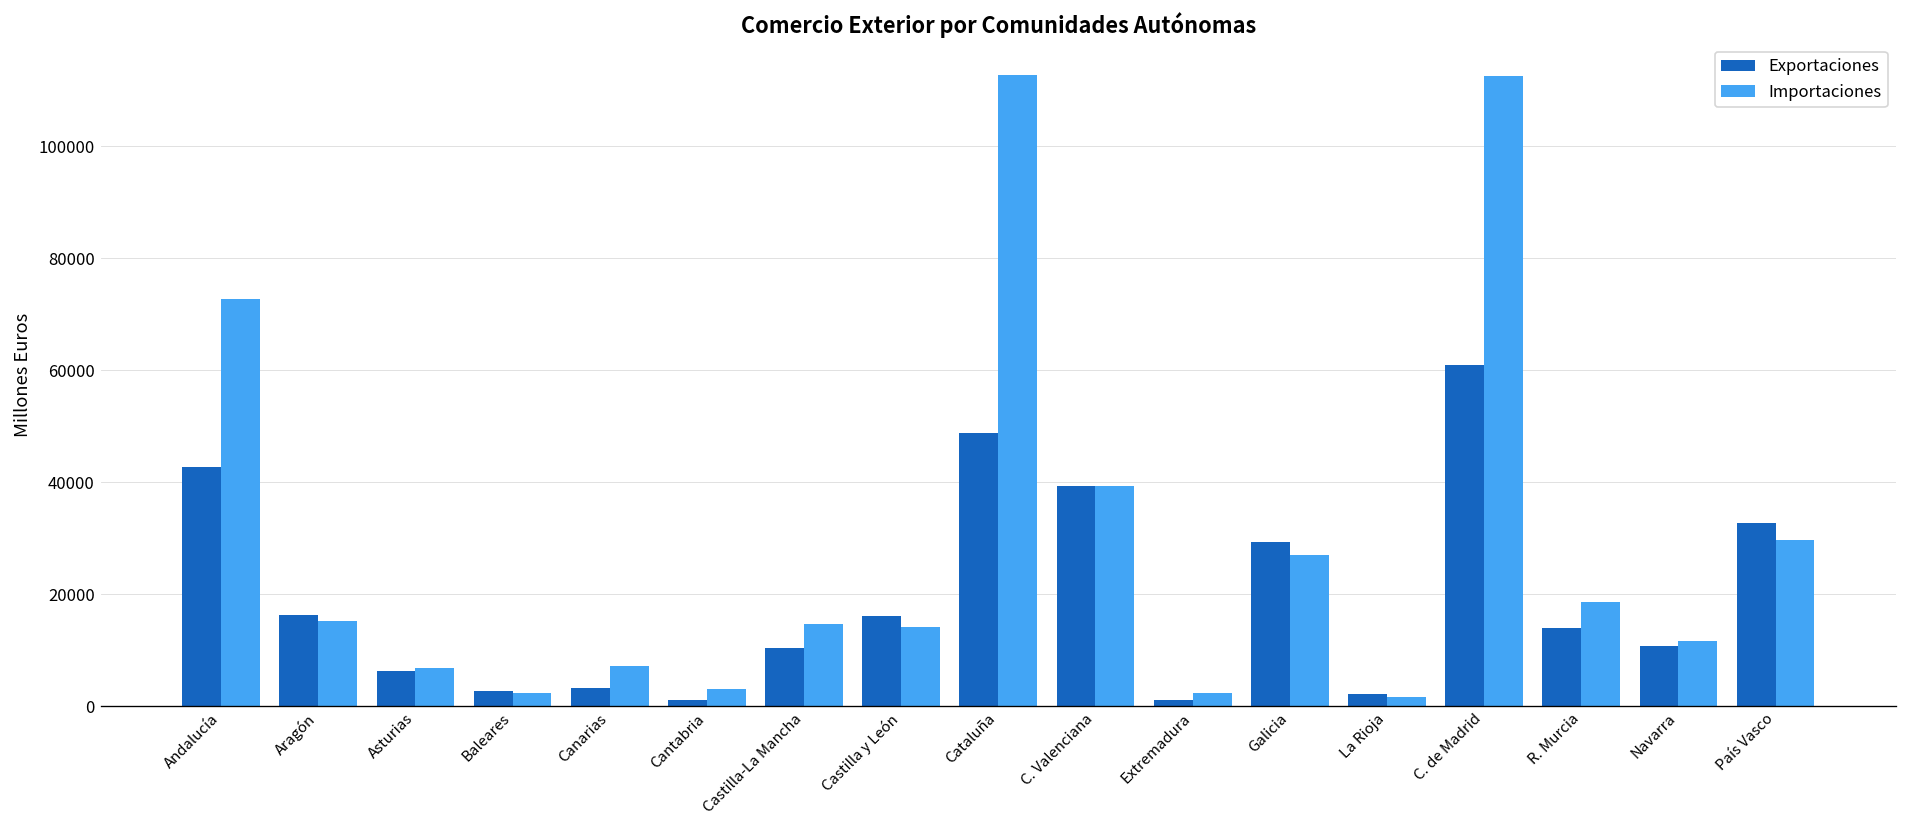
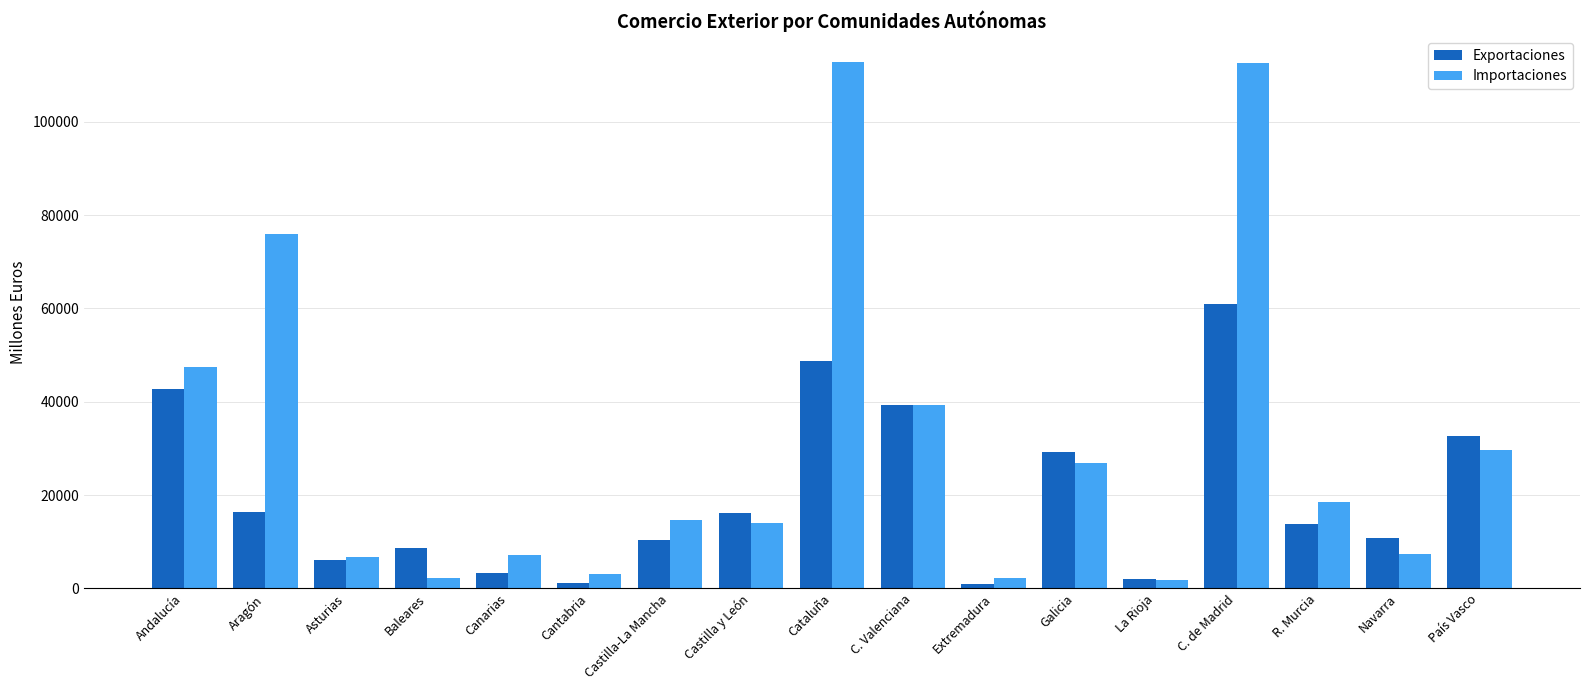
Importaciones, Andalucía: 73000 -> 47000
Importaciones, Aragón: 15000 -> 76000
Exportaciones, Baleares: 3000 -> 9000
Importaciones, Navarra: 12000 -> 7000
